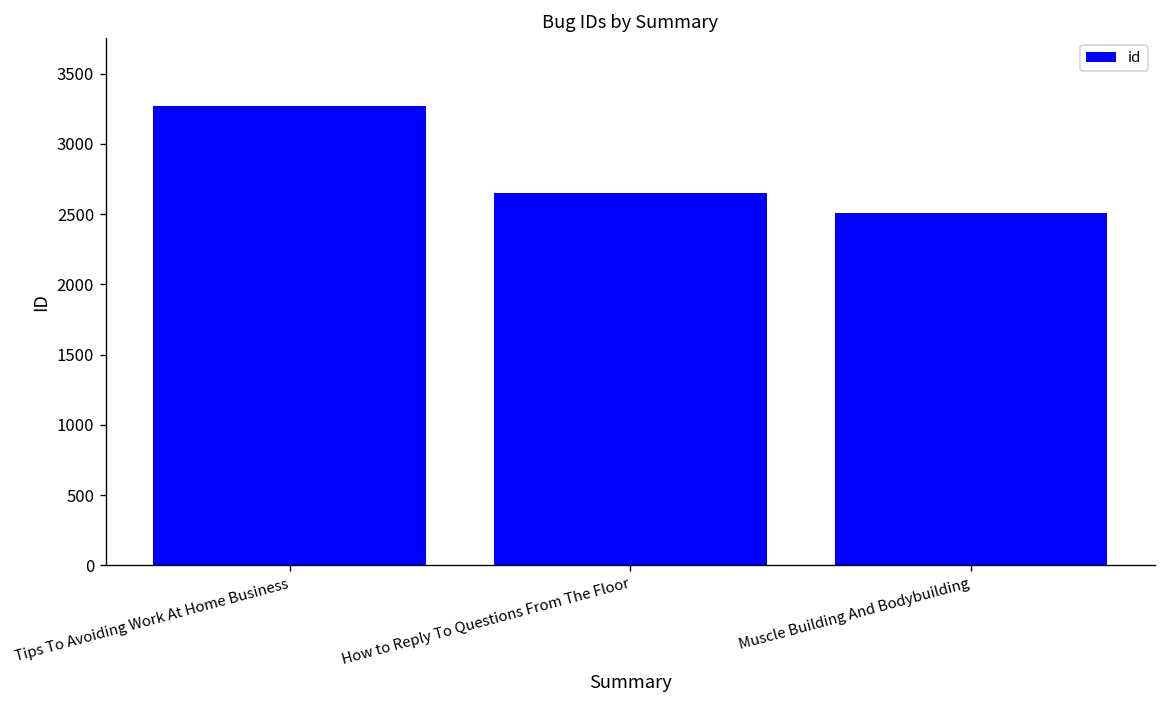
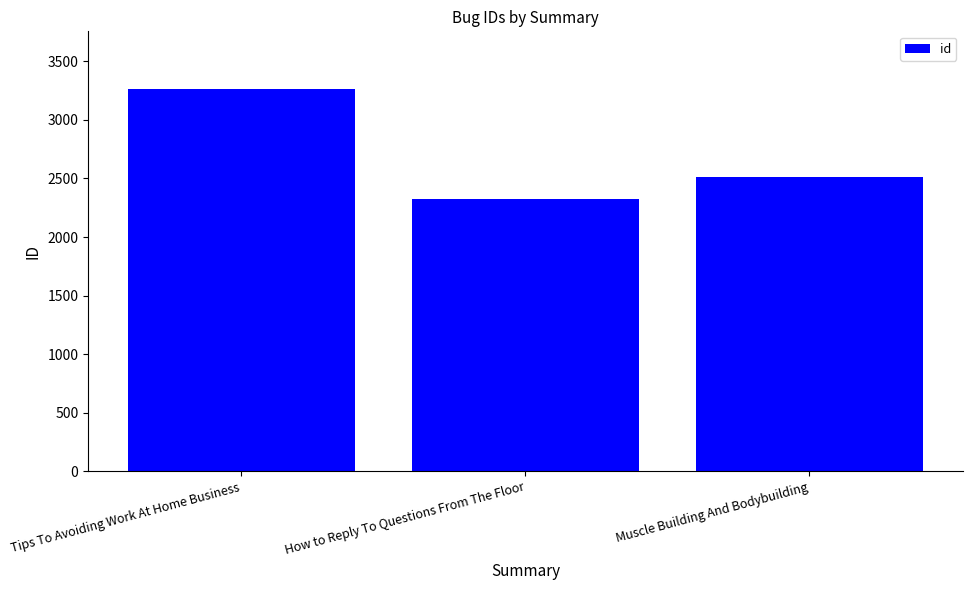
How to Reply To Questions From The Floor: 2650 -> 2320
